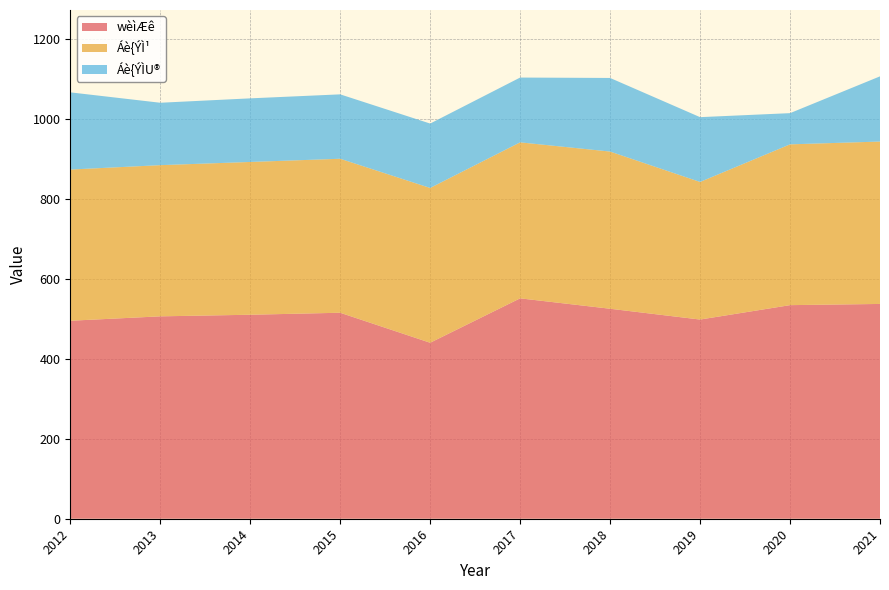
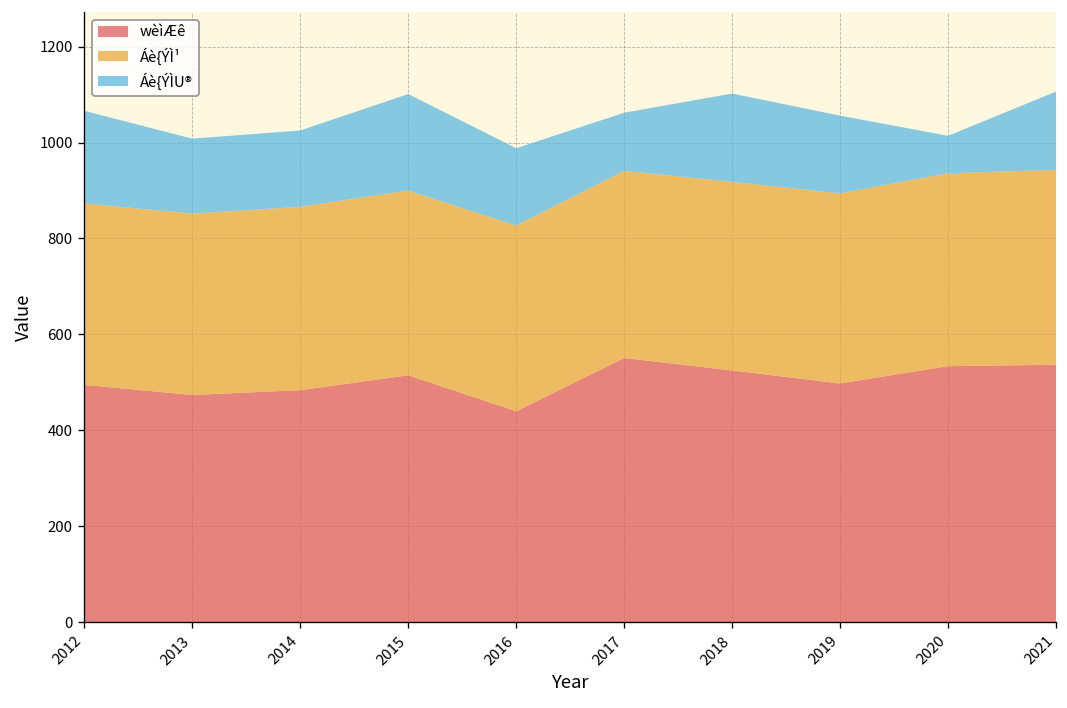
wèìÆê, 2013: 510 -> 470
wèìÆê, 2014: 510 -> 480
Áè{ÝÌU®, 2015: 160 -> 200
Áè{ÝÌU®, 2017: 160 -> 120
Áè{ÝÌ¹, 2019: 340 -> 400
